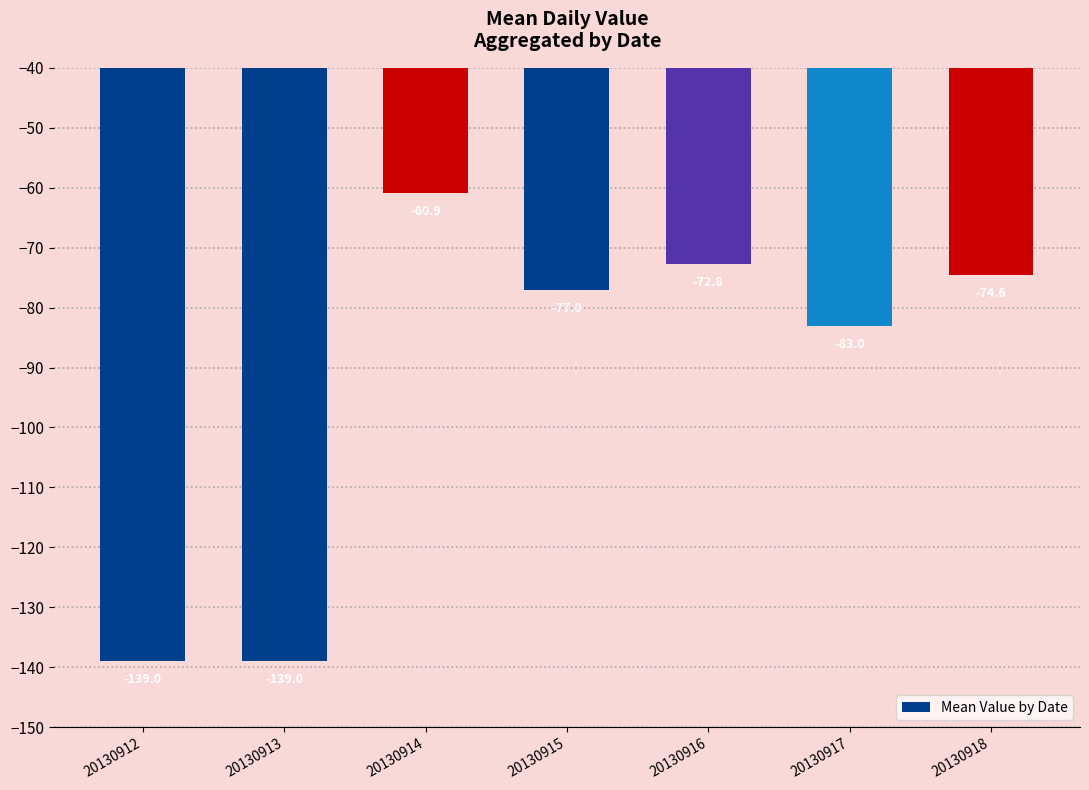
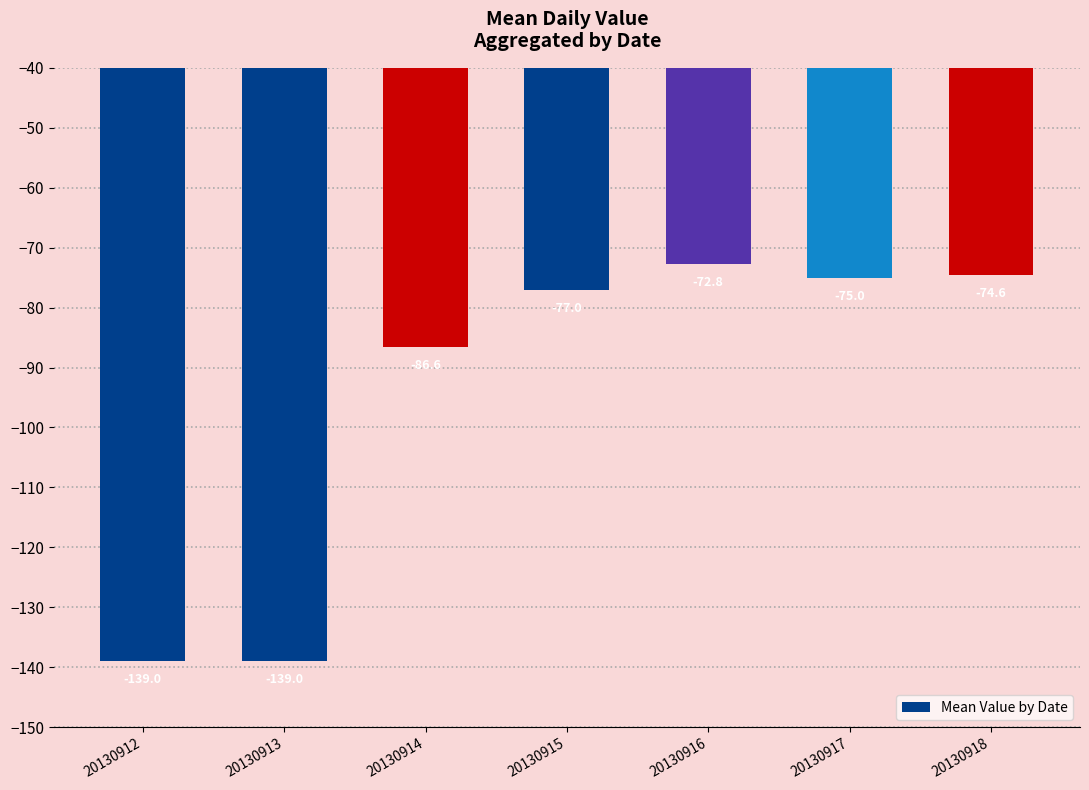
20130914: -61 -> -87
20130917: -83 -> -75
